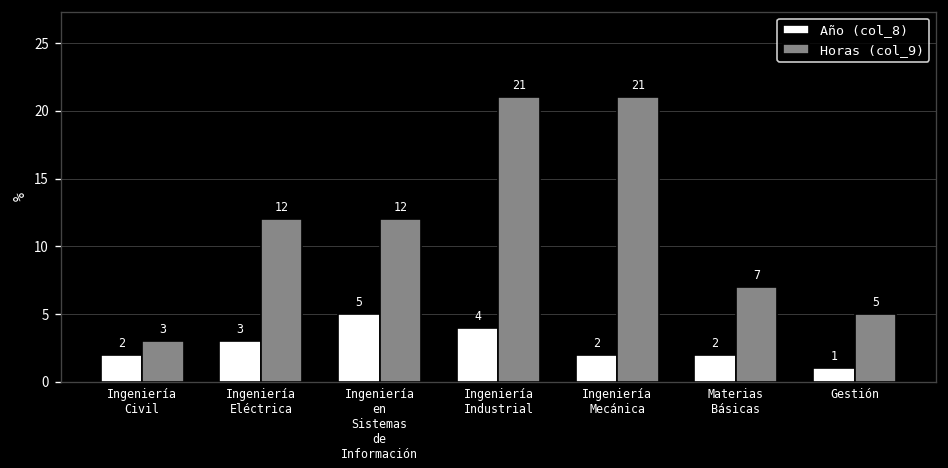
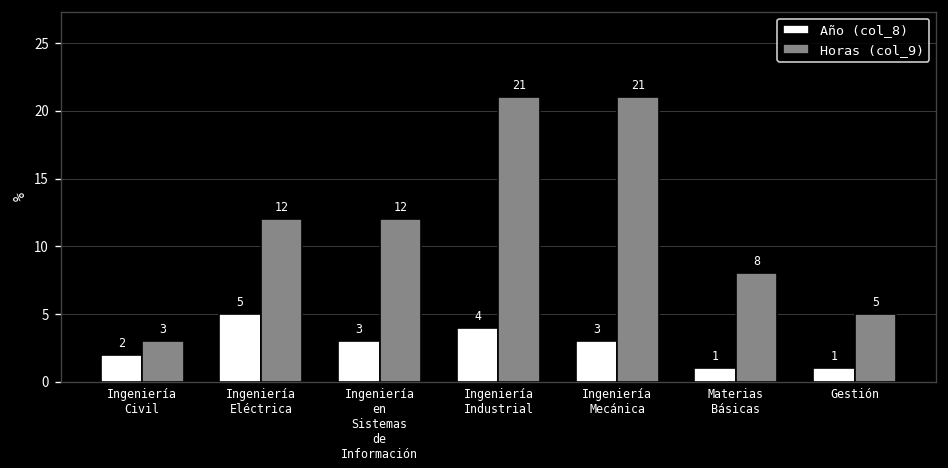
Año (col_8), Ingeniería Eléctrica: 3 -> 5
Año (col_8), Ingeniería en Sistemas de Información: 5 -> 3
Año (col_8), Ingeniería Mecánica: 2 -> 3
Año (col_8), Materias Básicas: 2 -> 1
Horas (col_9), Materias Básicas: 7 -> 8
